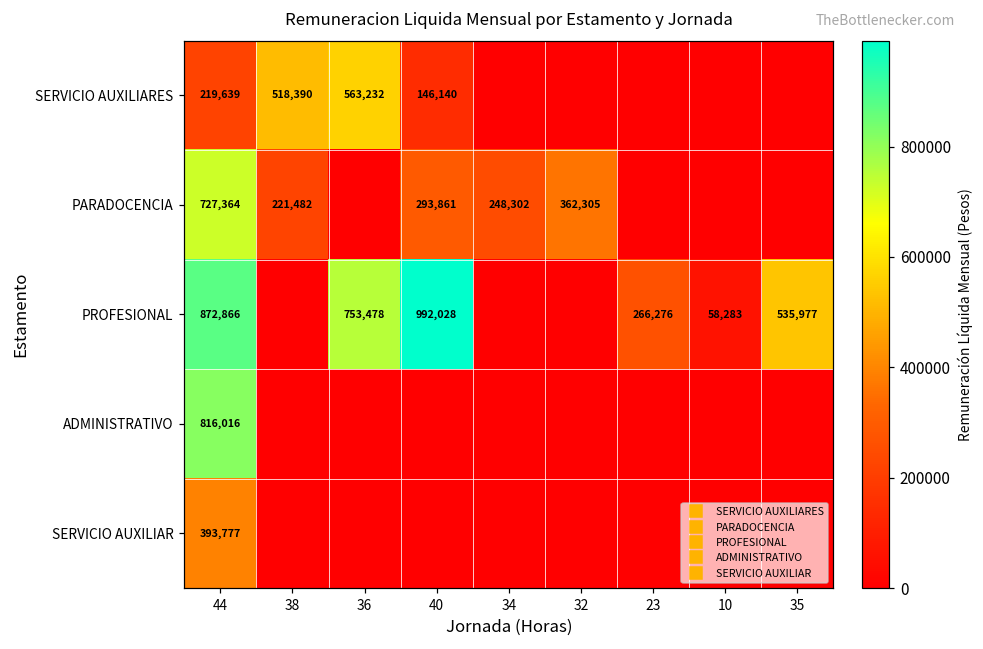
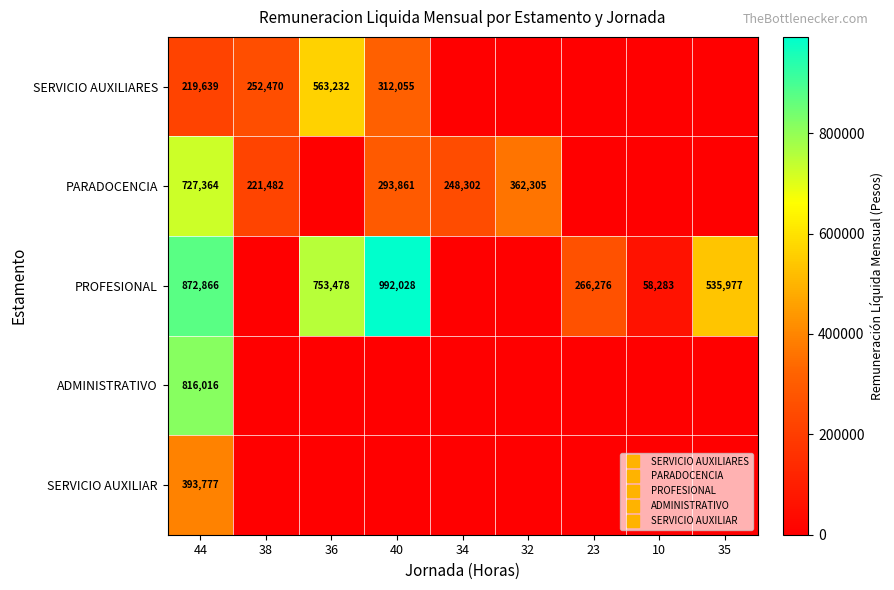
SERVICIO AUXILIARES, 38: 518,390 -> 252,470
SERVICIO AUXILIARES, 40: 146,140 -> 312,055
